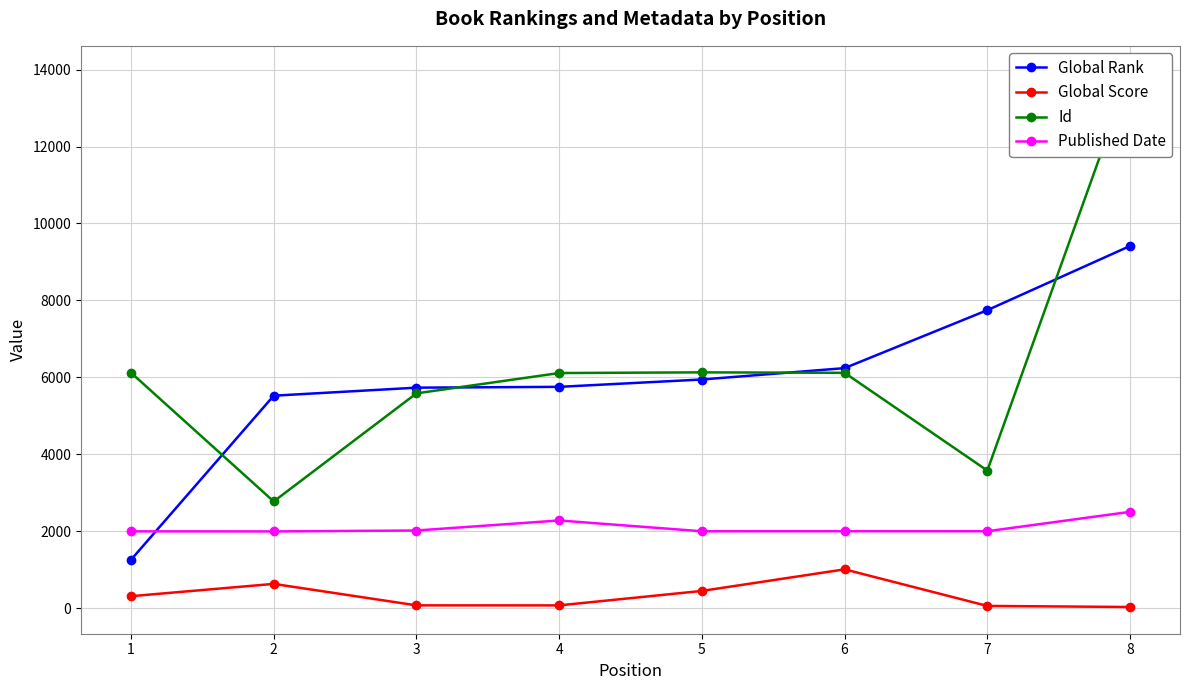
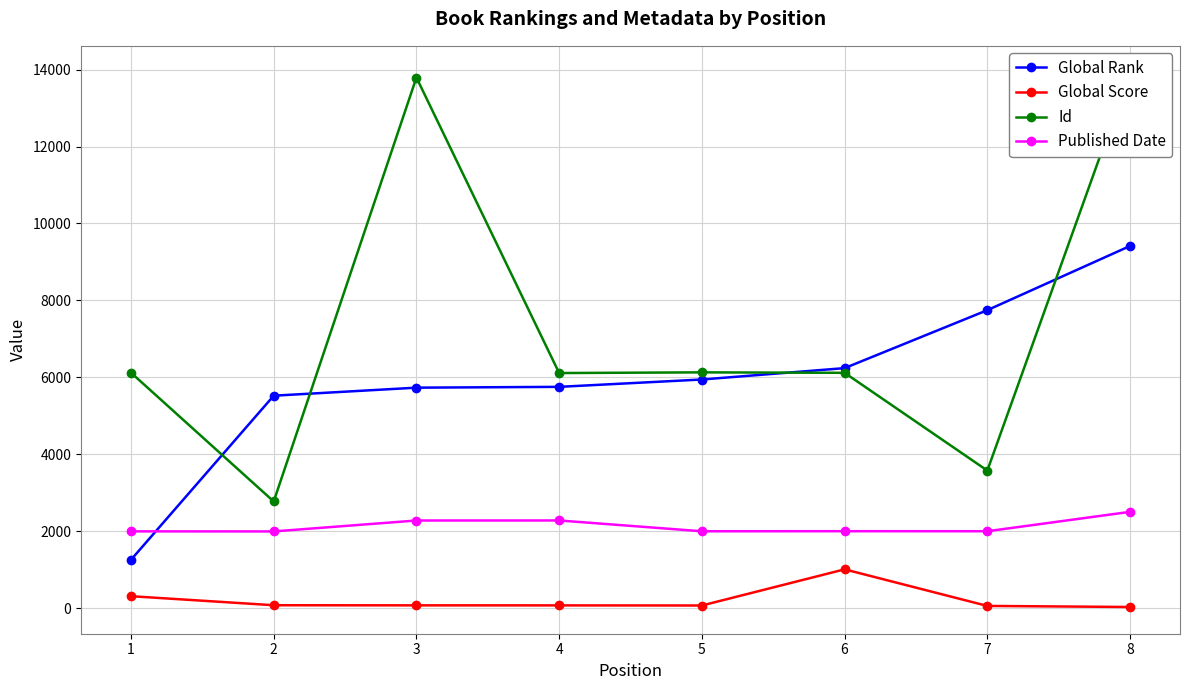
Global Score, 2: 600 -> 100
Id, 3: 5600 -> 13800
Published Date, 3: 2000 -> 2300
Global Score, 5: 400 -> 100
